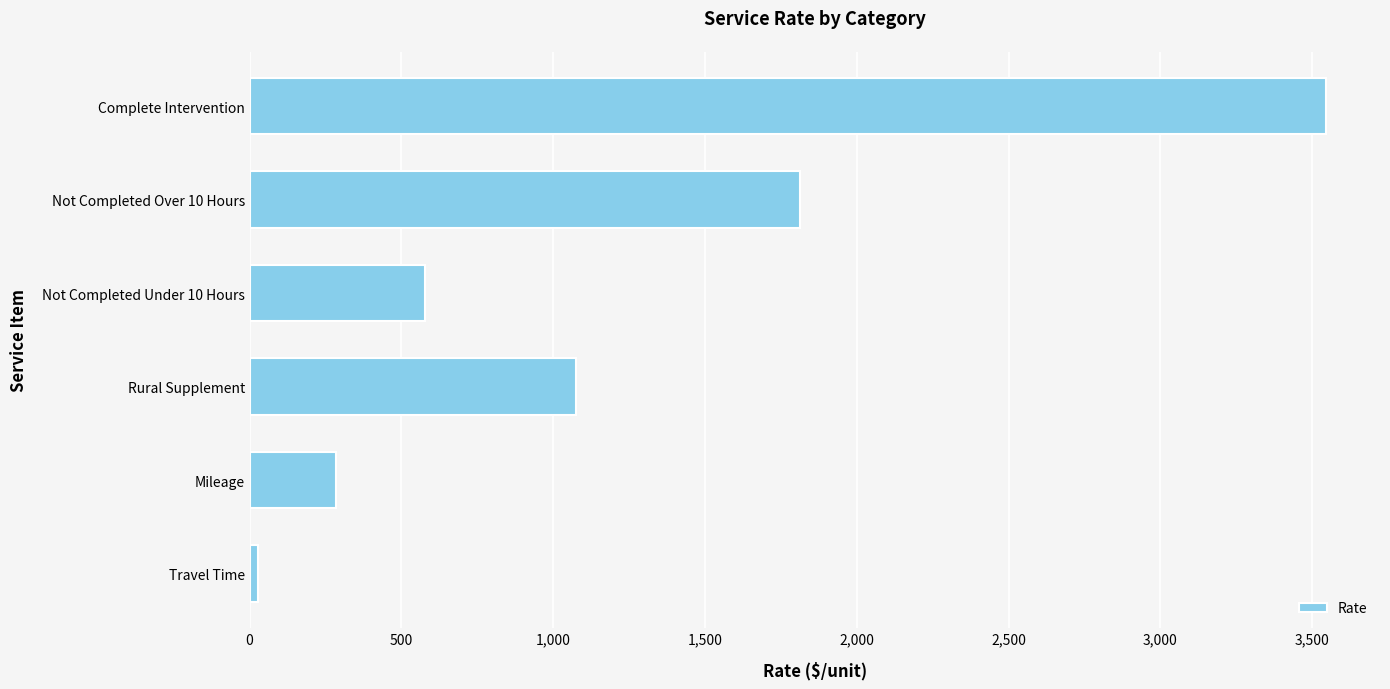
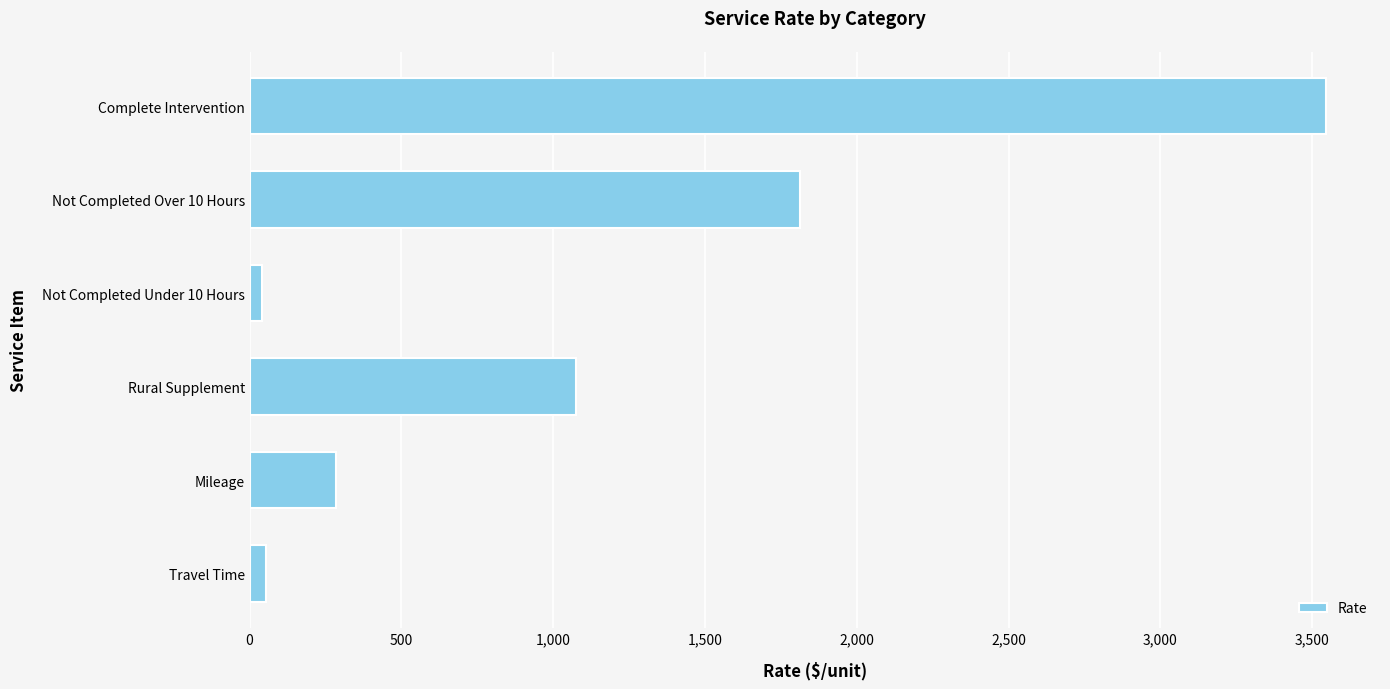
Not Completed Under 10 Hours: 580 -> 40
Travel Time: 30 -> 50
